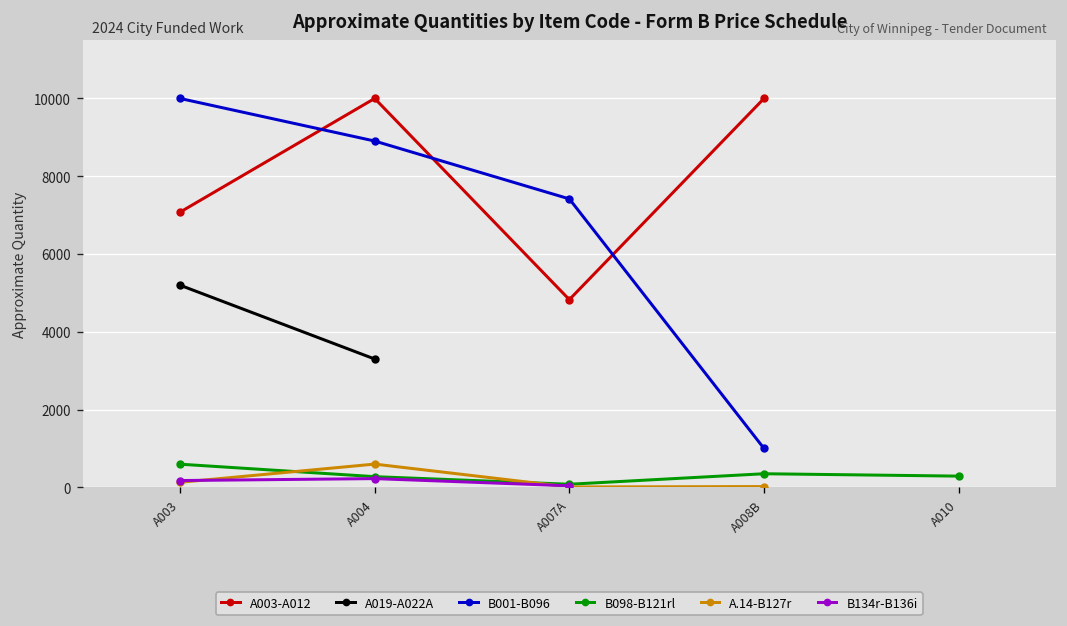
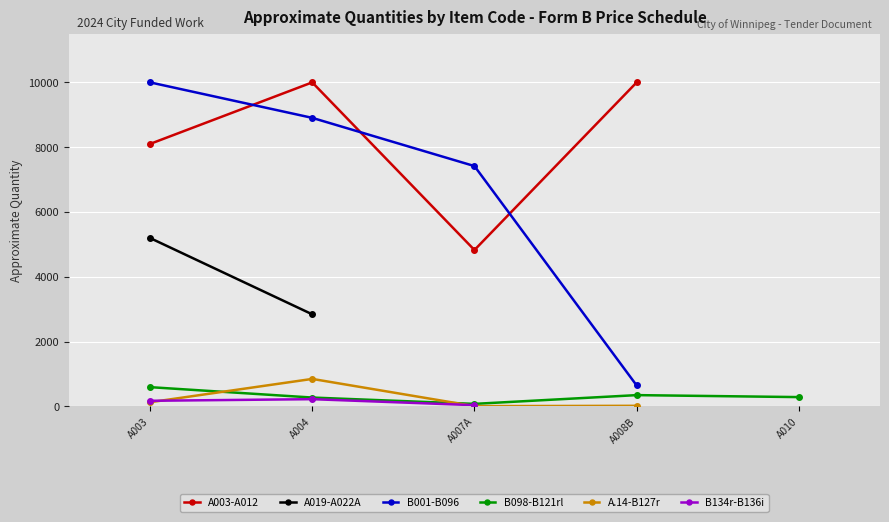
A003-A012, A003: 7100 -> 8100
A019-A022A, A004: 3300 -> 2800
A.14-B127r, A004: 600 -> 900
B001-B096, A008B: 1000 -> 600
